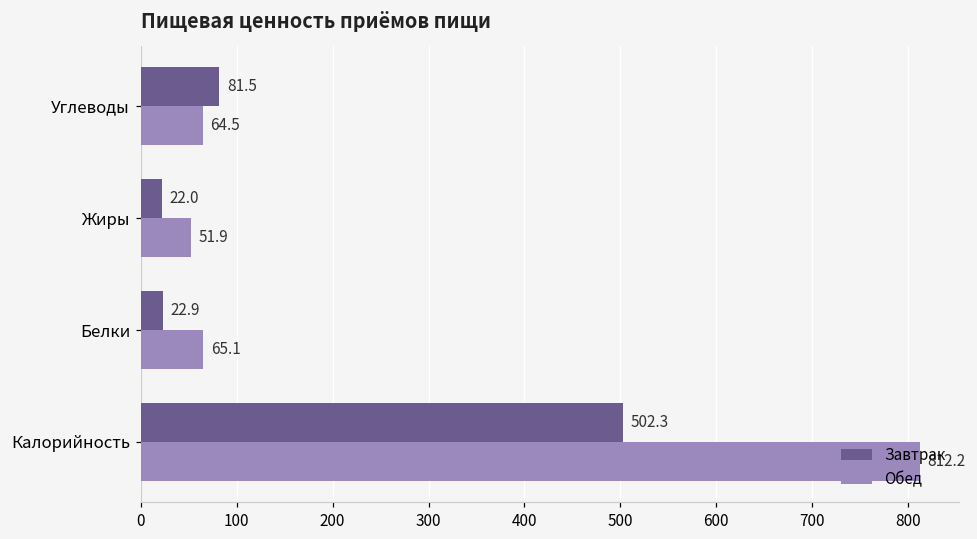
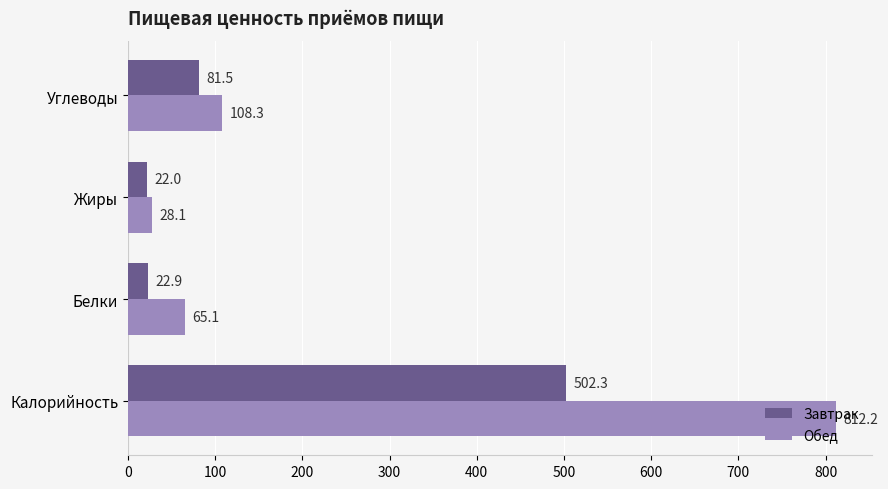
Обед, Углеводы: 64.5 -> 108.3
Обед, Жиры: 51.9 -> 28.1
